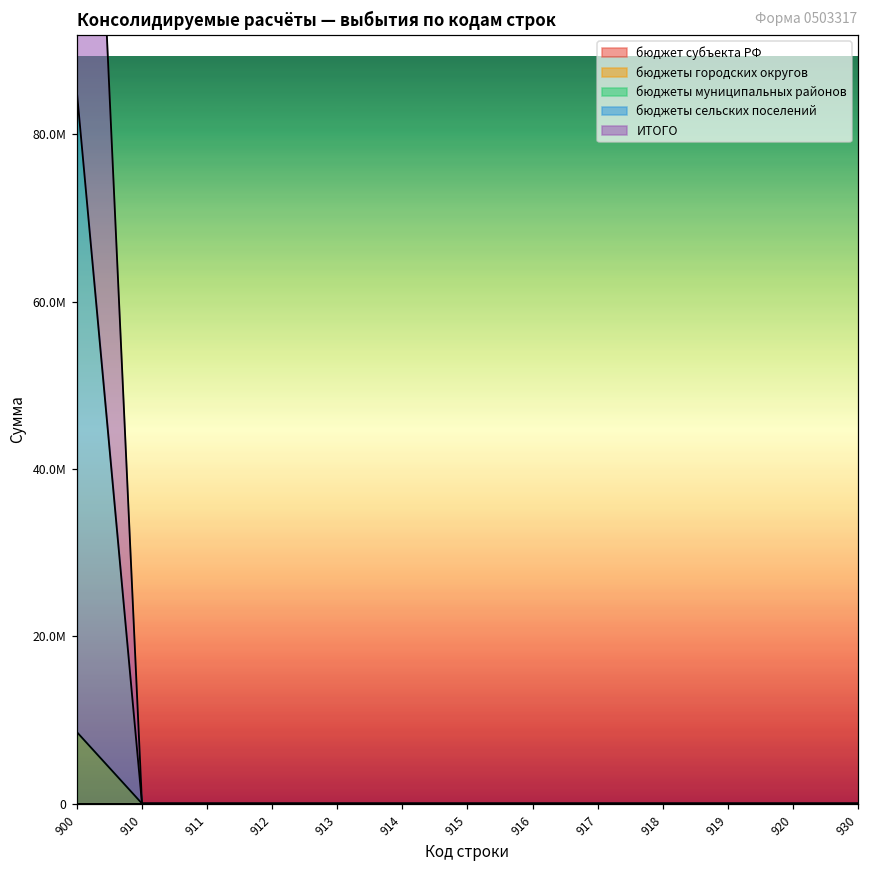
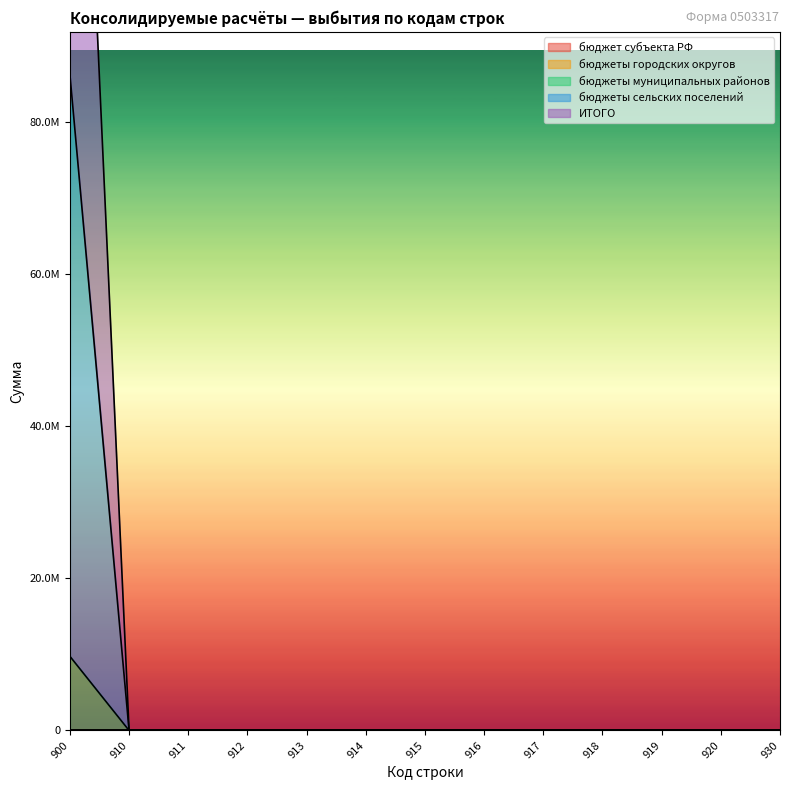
бюджеты муниципальных районов, 900: 9000000 -> 10000000
